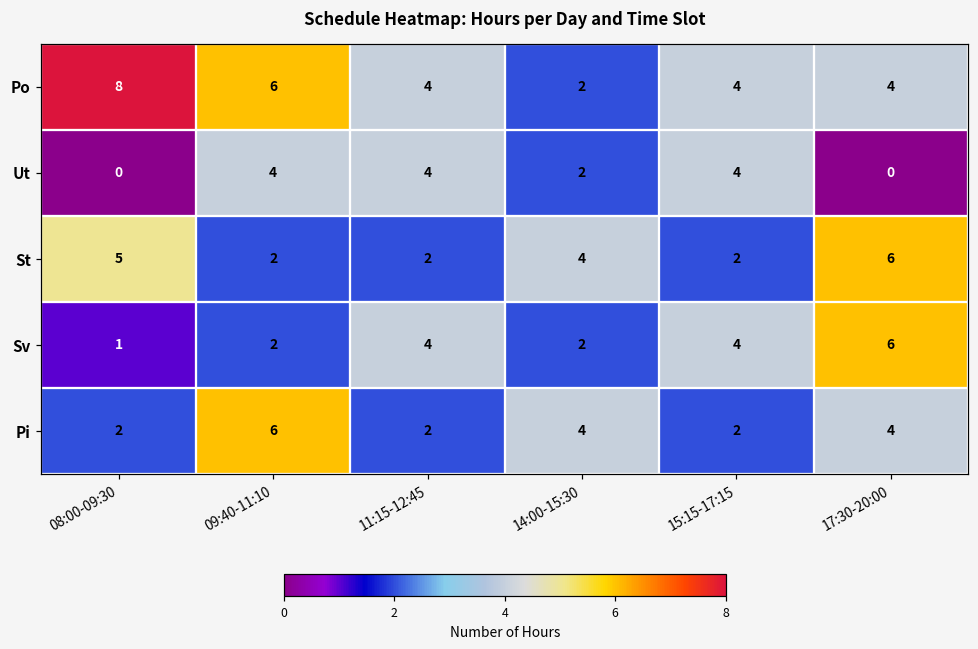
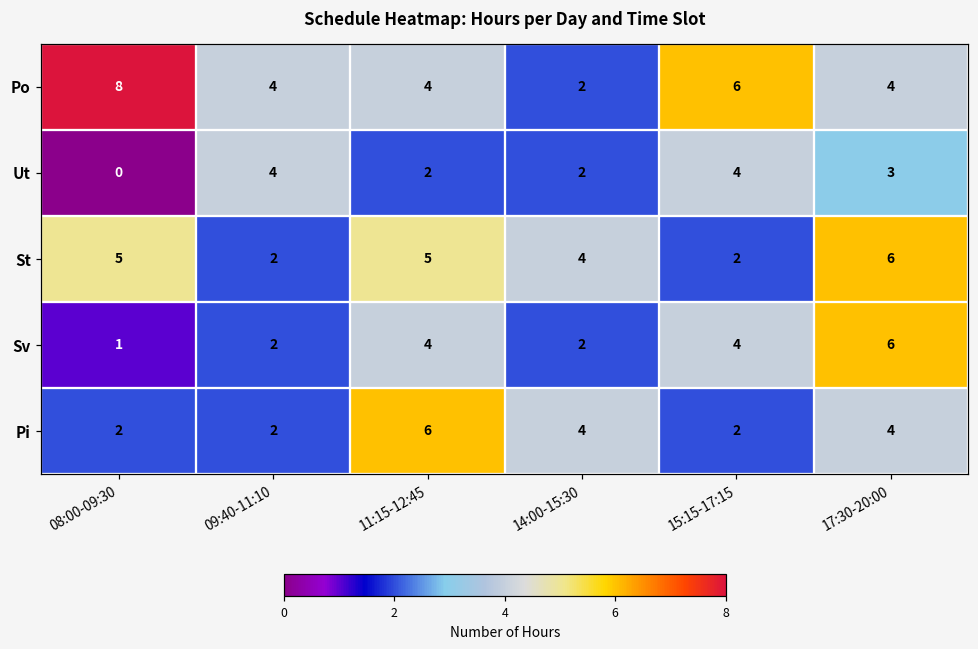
Po, 09:40-11:10: 6 -> 4
Po, 15:15-17:15: 4 -> 6
Ut, 11:15-12:45: 4 -> 2
Ut, 17:30-20:00: 0 -> 3
St, 11:15-12:45: 2 -> 5
Pi, 09:40-11:10: 6 -> 2
Pi, 11:15-12:45: 2 -> 6
